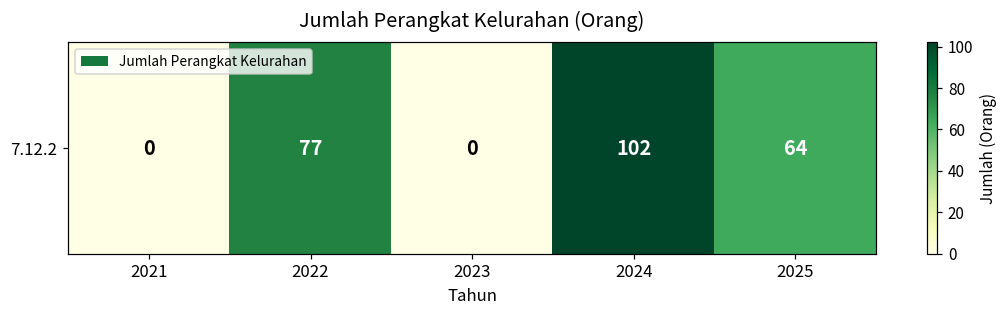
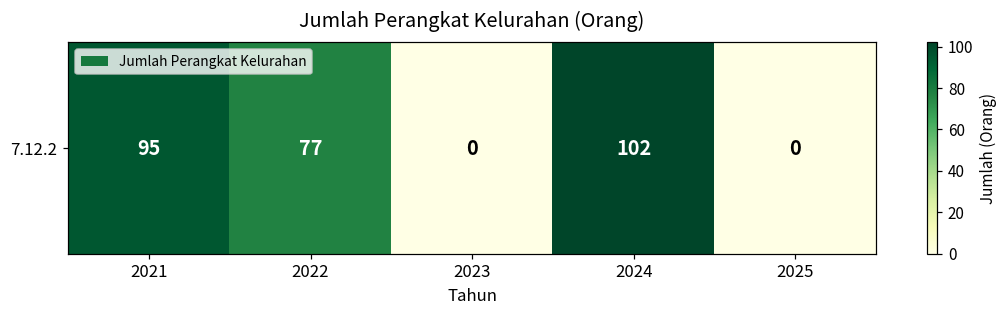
7.12.2, 2021: 0 -> 95
7.12.2, 2025: 64 -> 0
